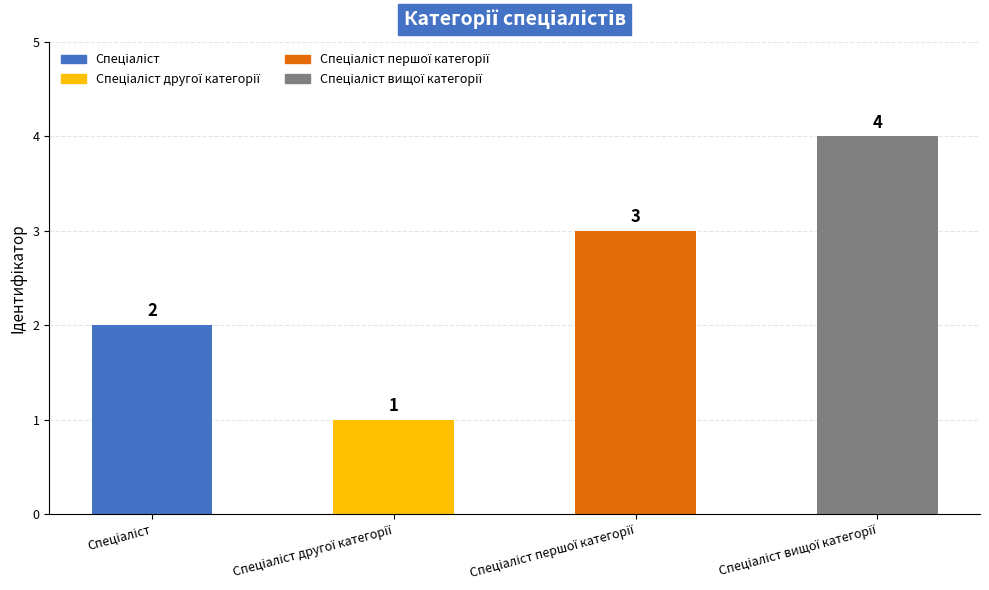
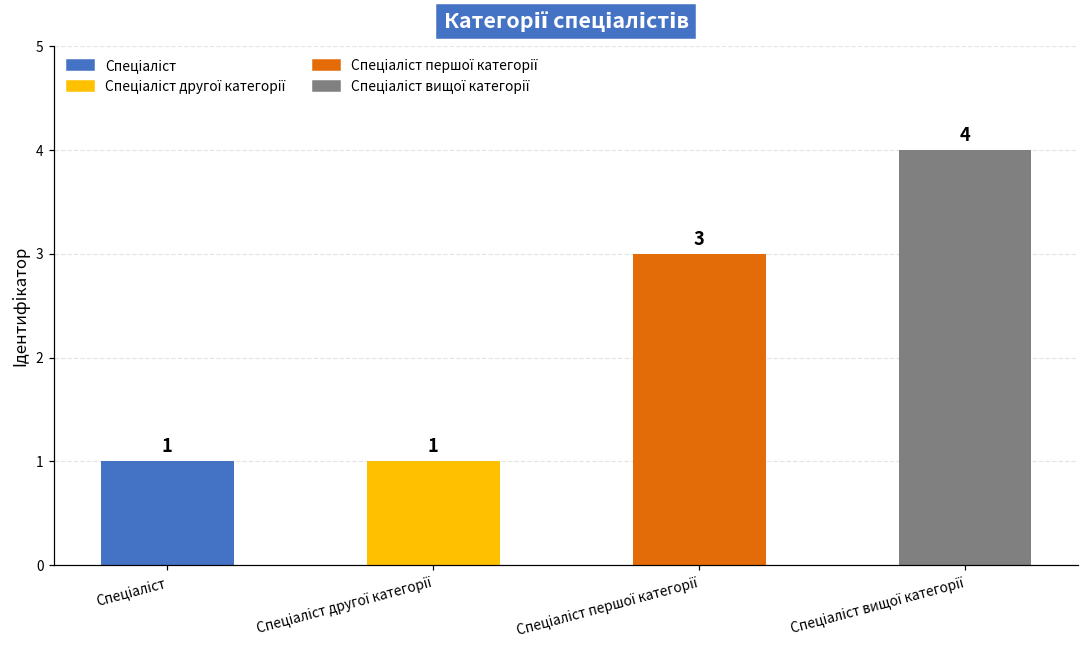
Спеціаліст: 2 -> 1
